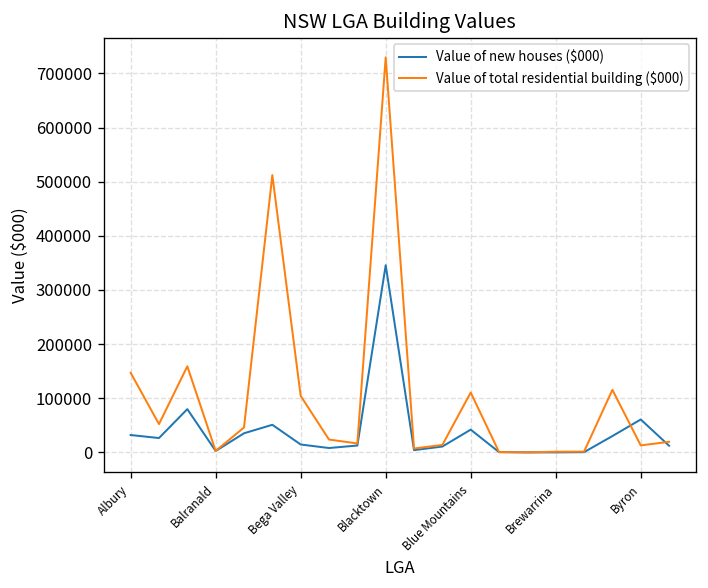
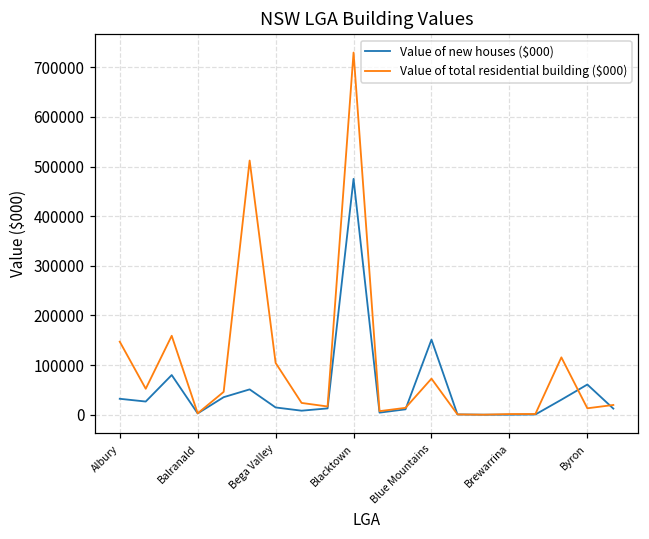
Value of new houses ($000), Blacktown: 350000 -> 480000
Value of new houses ($000), Blue Mountains: 40000 -> 150000
Value of total residential building ($000), Blue Mountains: 110000 -> 70000
